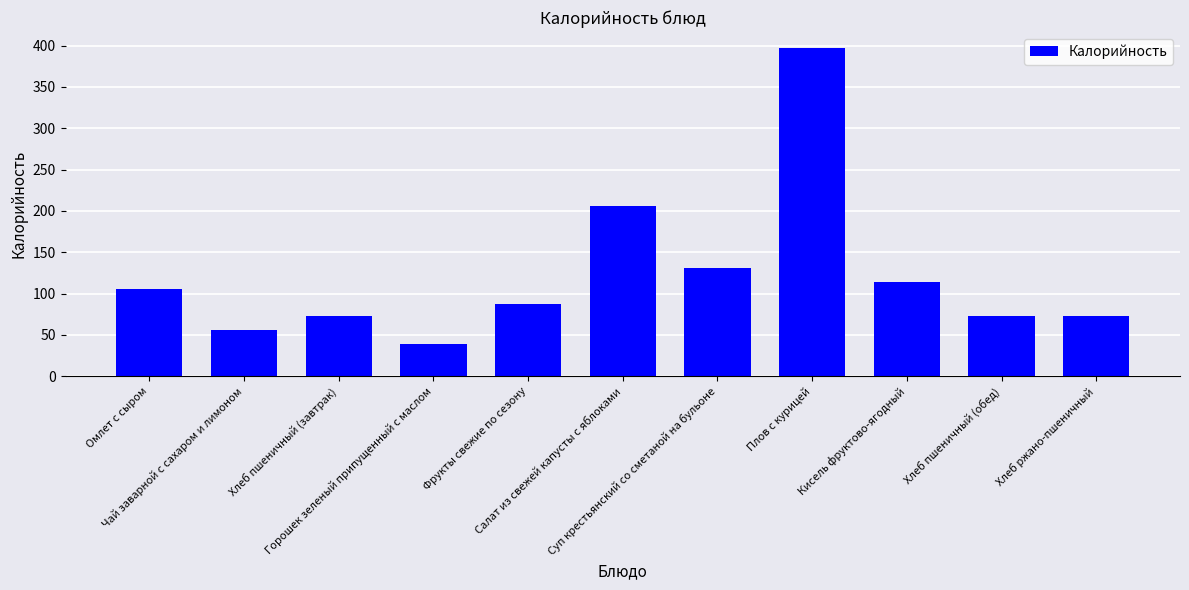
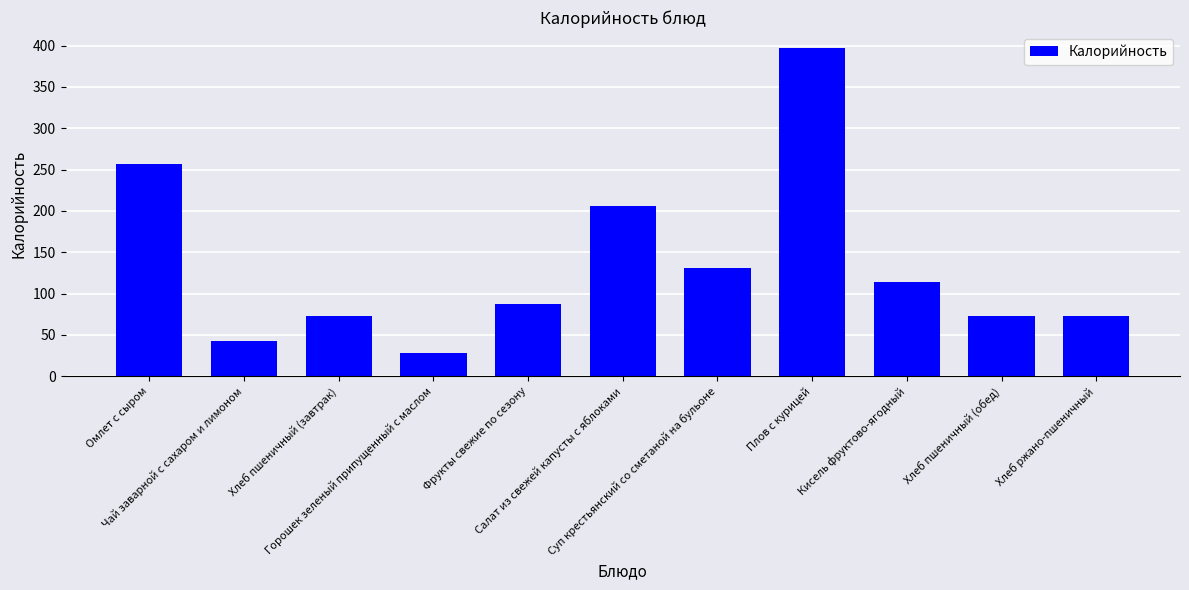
Омлет с сыром: 110 -> 260
Чай заварной с сахаром и лимоном: 60 -> 40
Горошек зеленый припущенный с маслом: 40 -> 30
